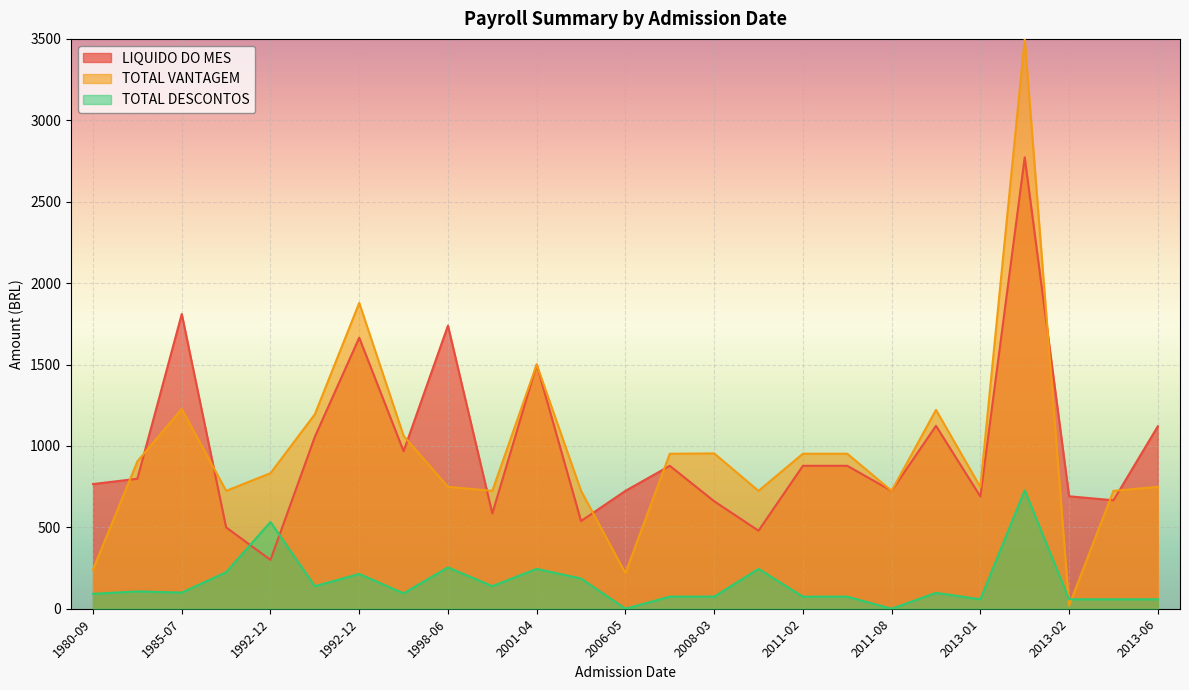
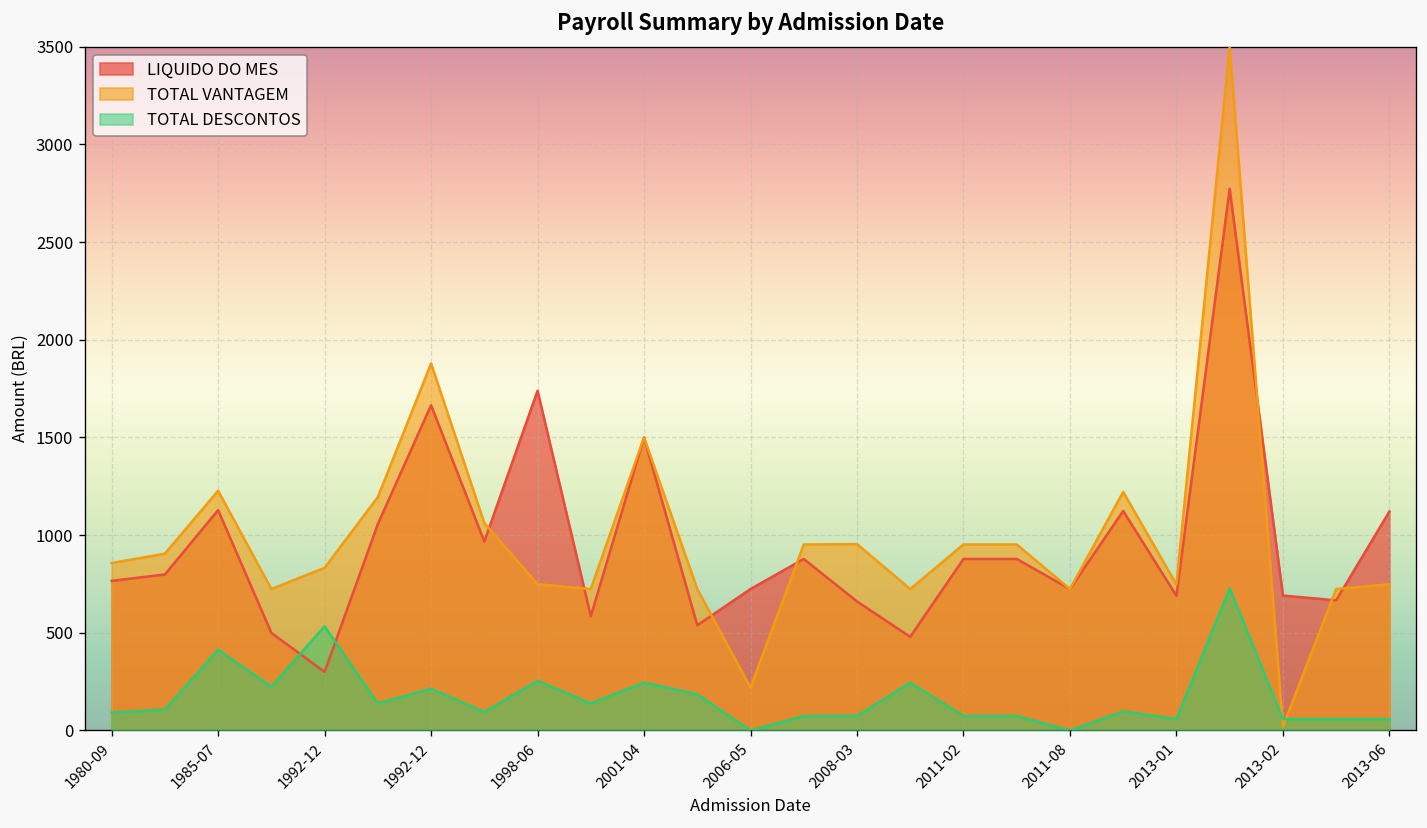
TOTAL VANTAGEM, 1980-09: 240 -> 860
LIQUIDO DO MES, 1985-07: 1810 -> 1130
TOTAL DESCONTOS, 1985-07: 100 -> 410
